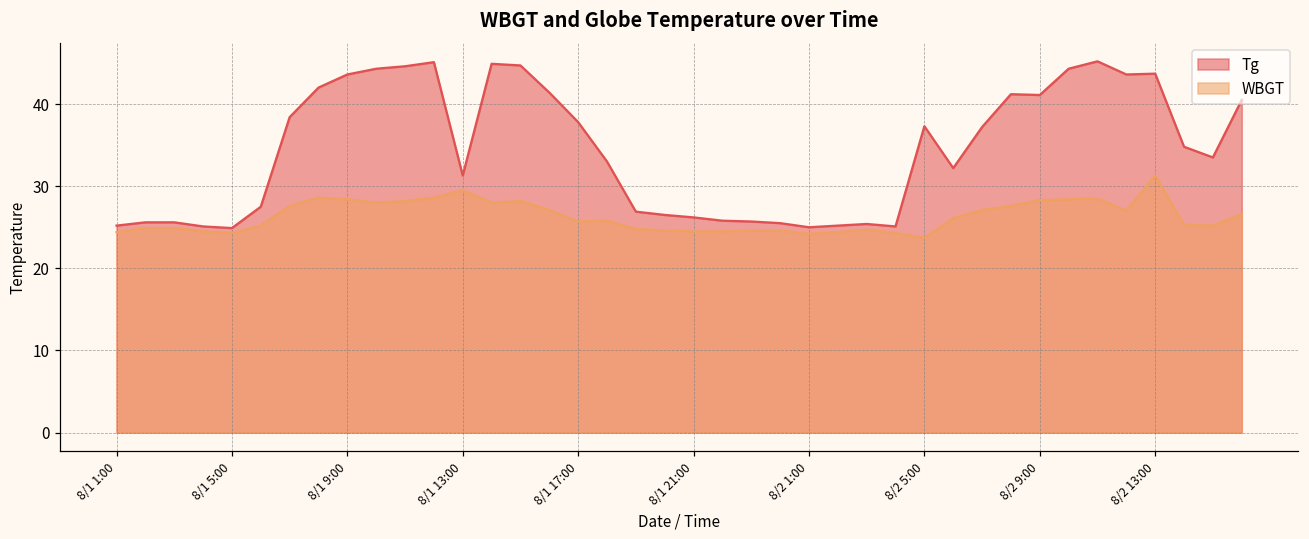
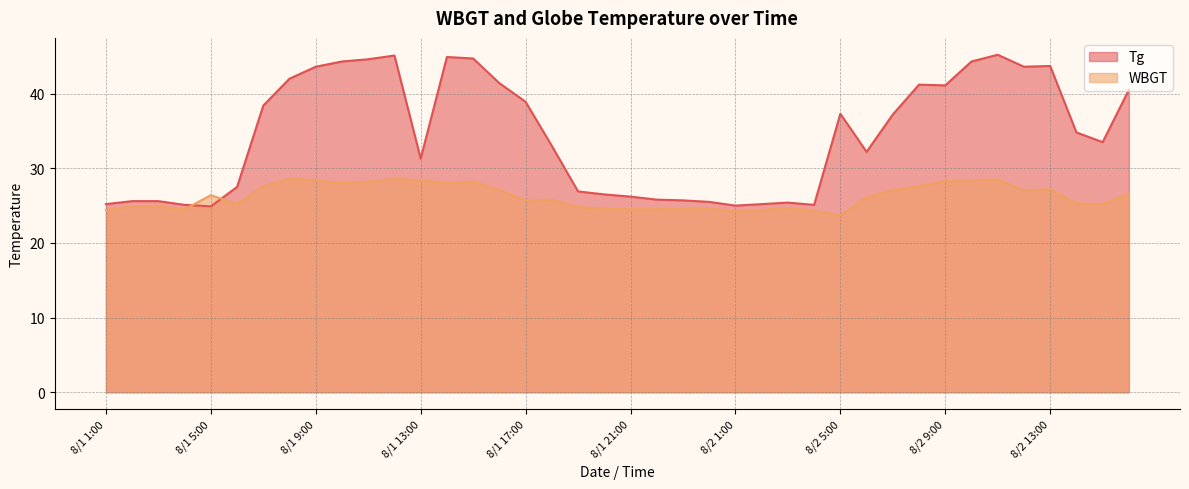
WBGT, 8/1 5:00: 24 -> 26
WBGT, 8/1 13:00: 30 -> 28
Tg, 8/1 17:00: 38 -> 39
WBGT, 8/2 13:00: 31 -> 27
